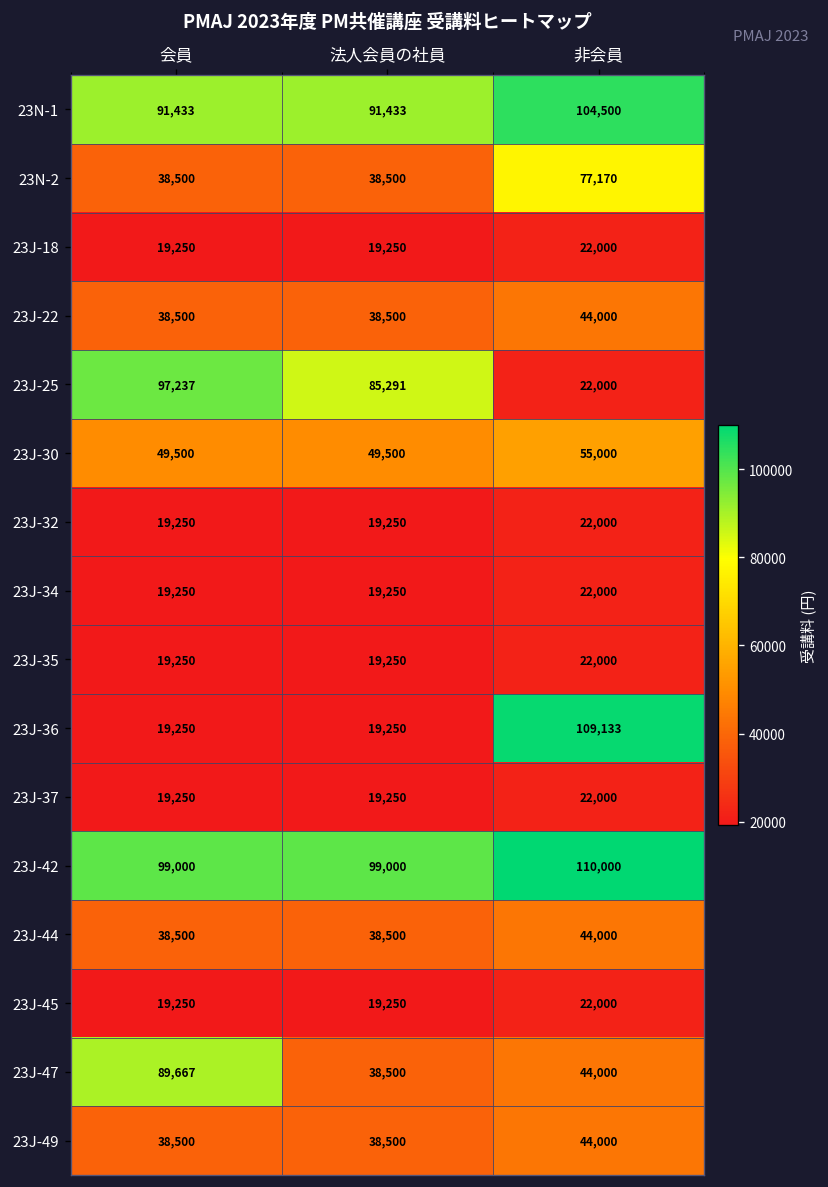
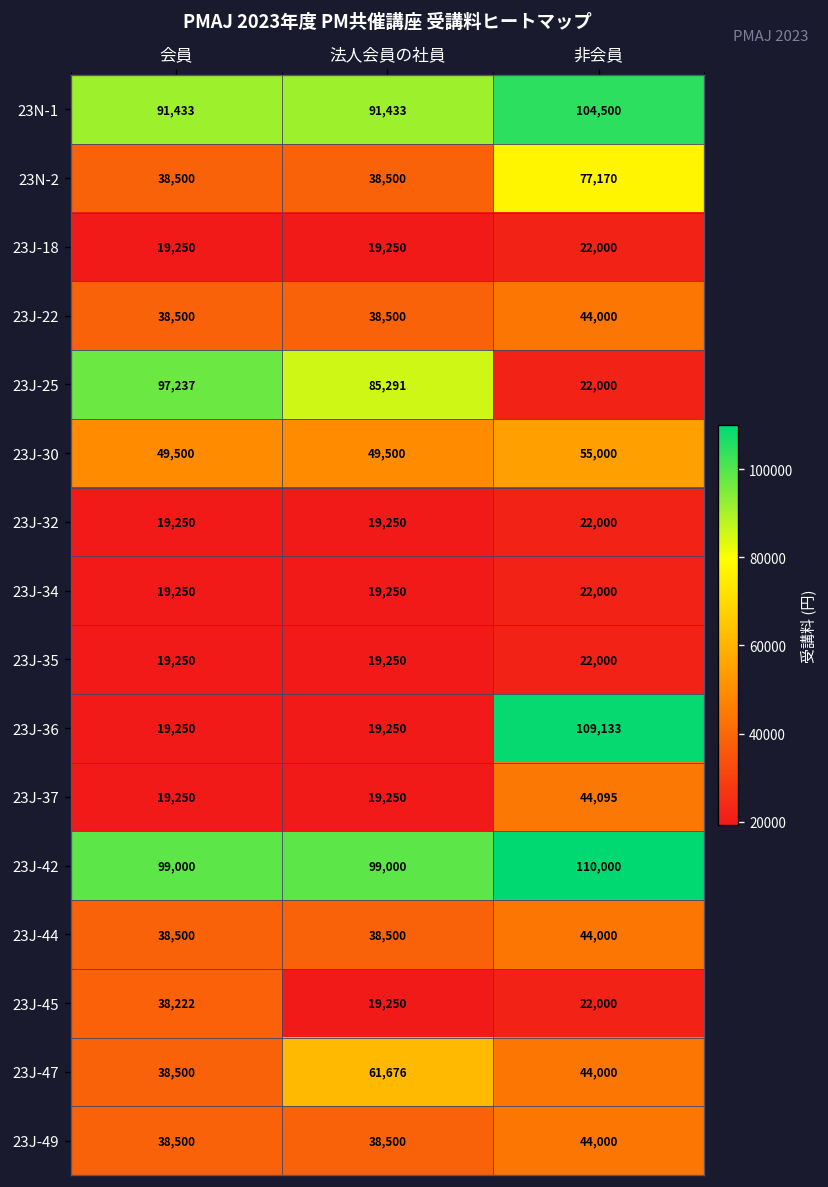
23J-37, 非会員: 22,000 -> 44,095
23J-45, 会員: 19,250 -> 38,222
23J-47, 会員: 89,667 -> 38,500
23J-47, 法人会員の社員: 38,500 -> 61,676
